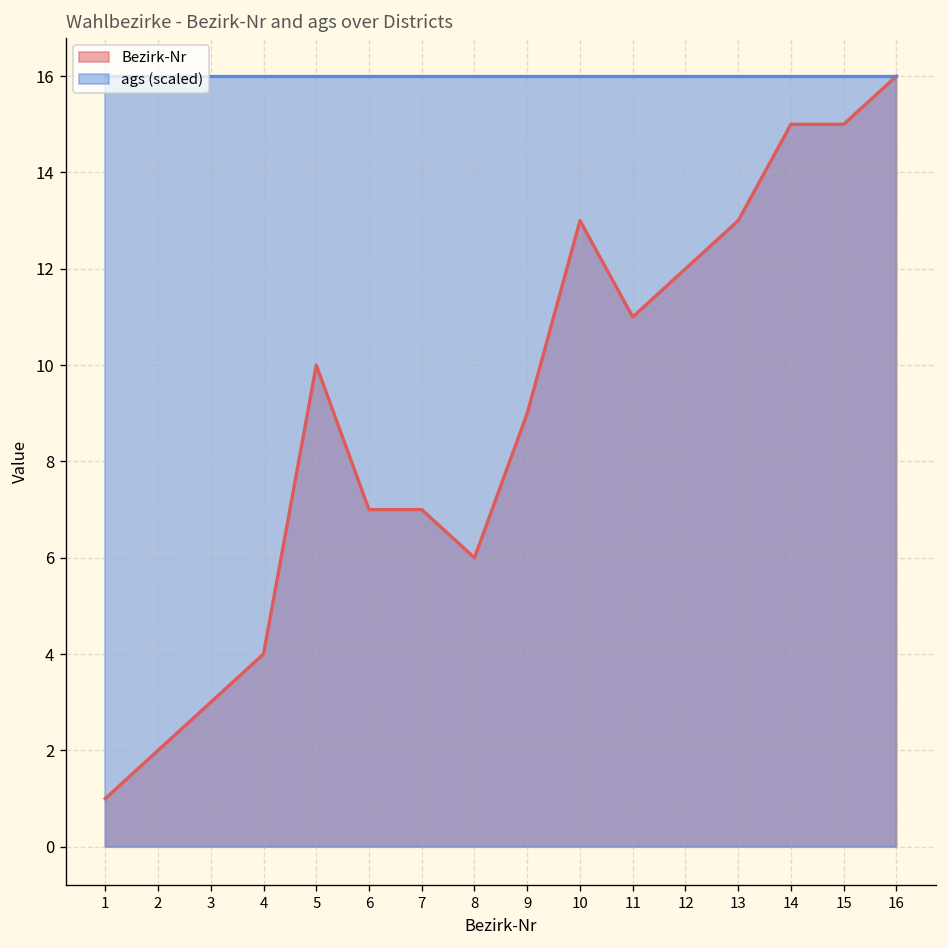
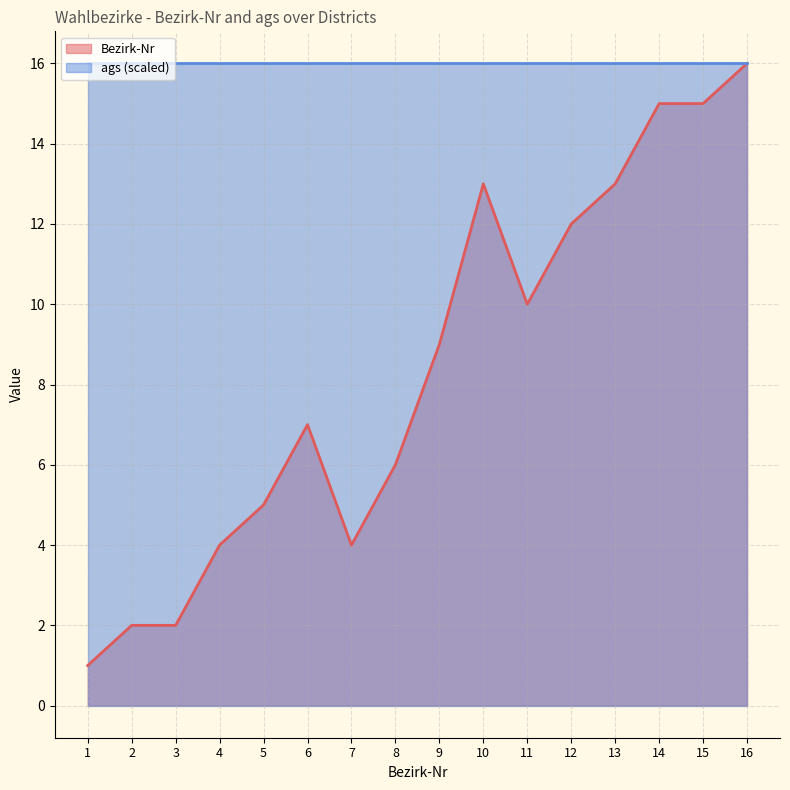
Bezirk-Nr, 3: 3 -> 2
Bezirk-Nr, 5: 10 -> 5
Bezirk-Nr, 7: 7 -> 4
Bezirk-Nr, 11: 11 -> 10
